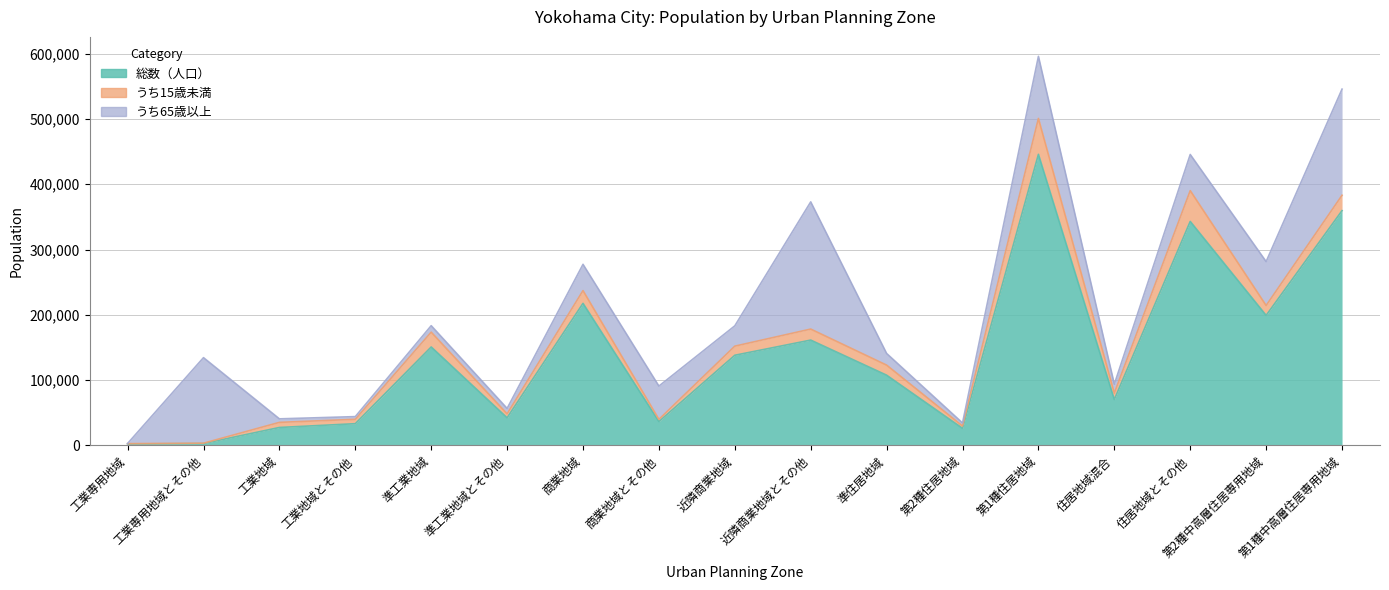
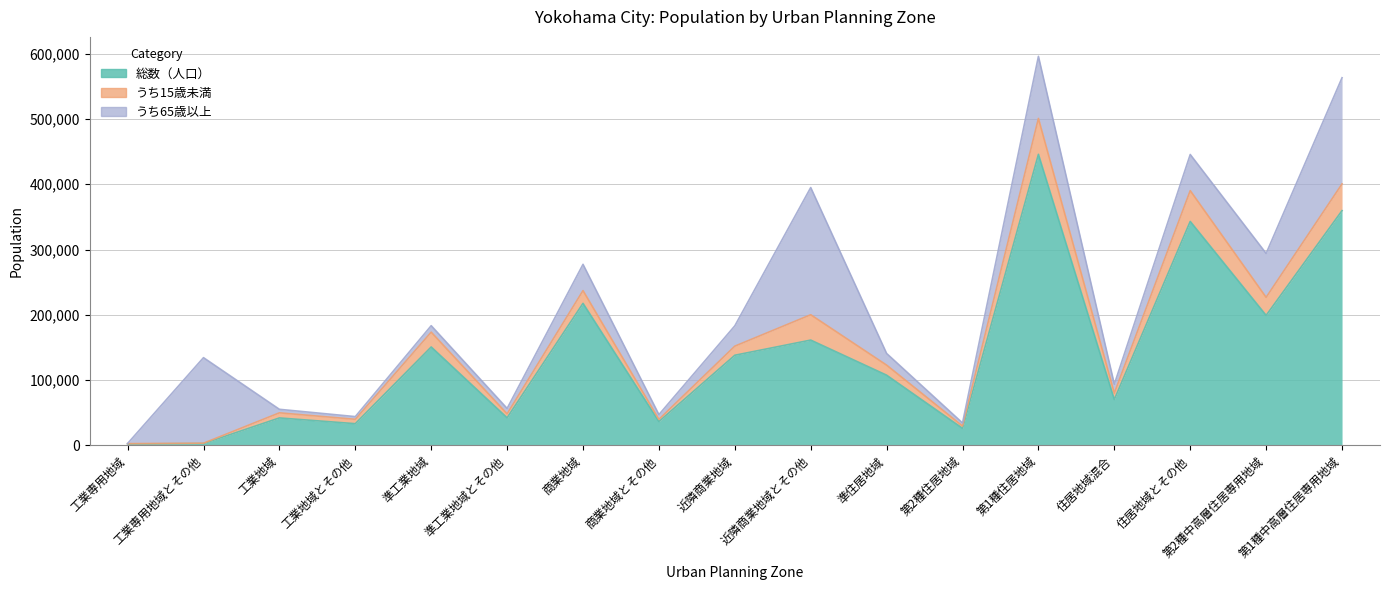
総数（人口）, 工業地域: 30,000 -> 40,000
うち65歳以上, 商業地域とその他: 50,000 -> 10,000
うち15歳未満, 近隣商業地域とその他: 20,000 -> 40,000
うち15歳未満, 第2種中高層住居専用地域: 20,000 -> 30,000
うち15歳未満, 第1種中高層住居専用地域: 20,000 -> 40,000
